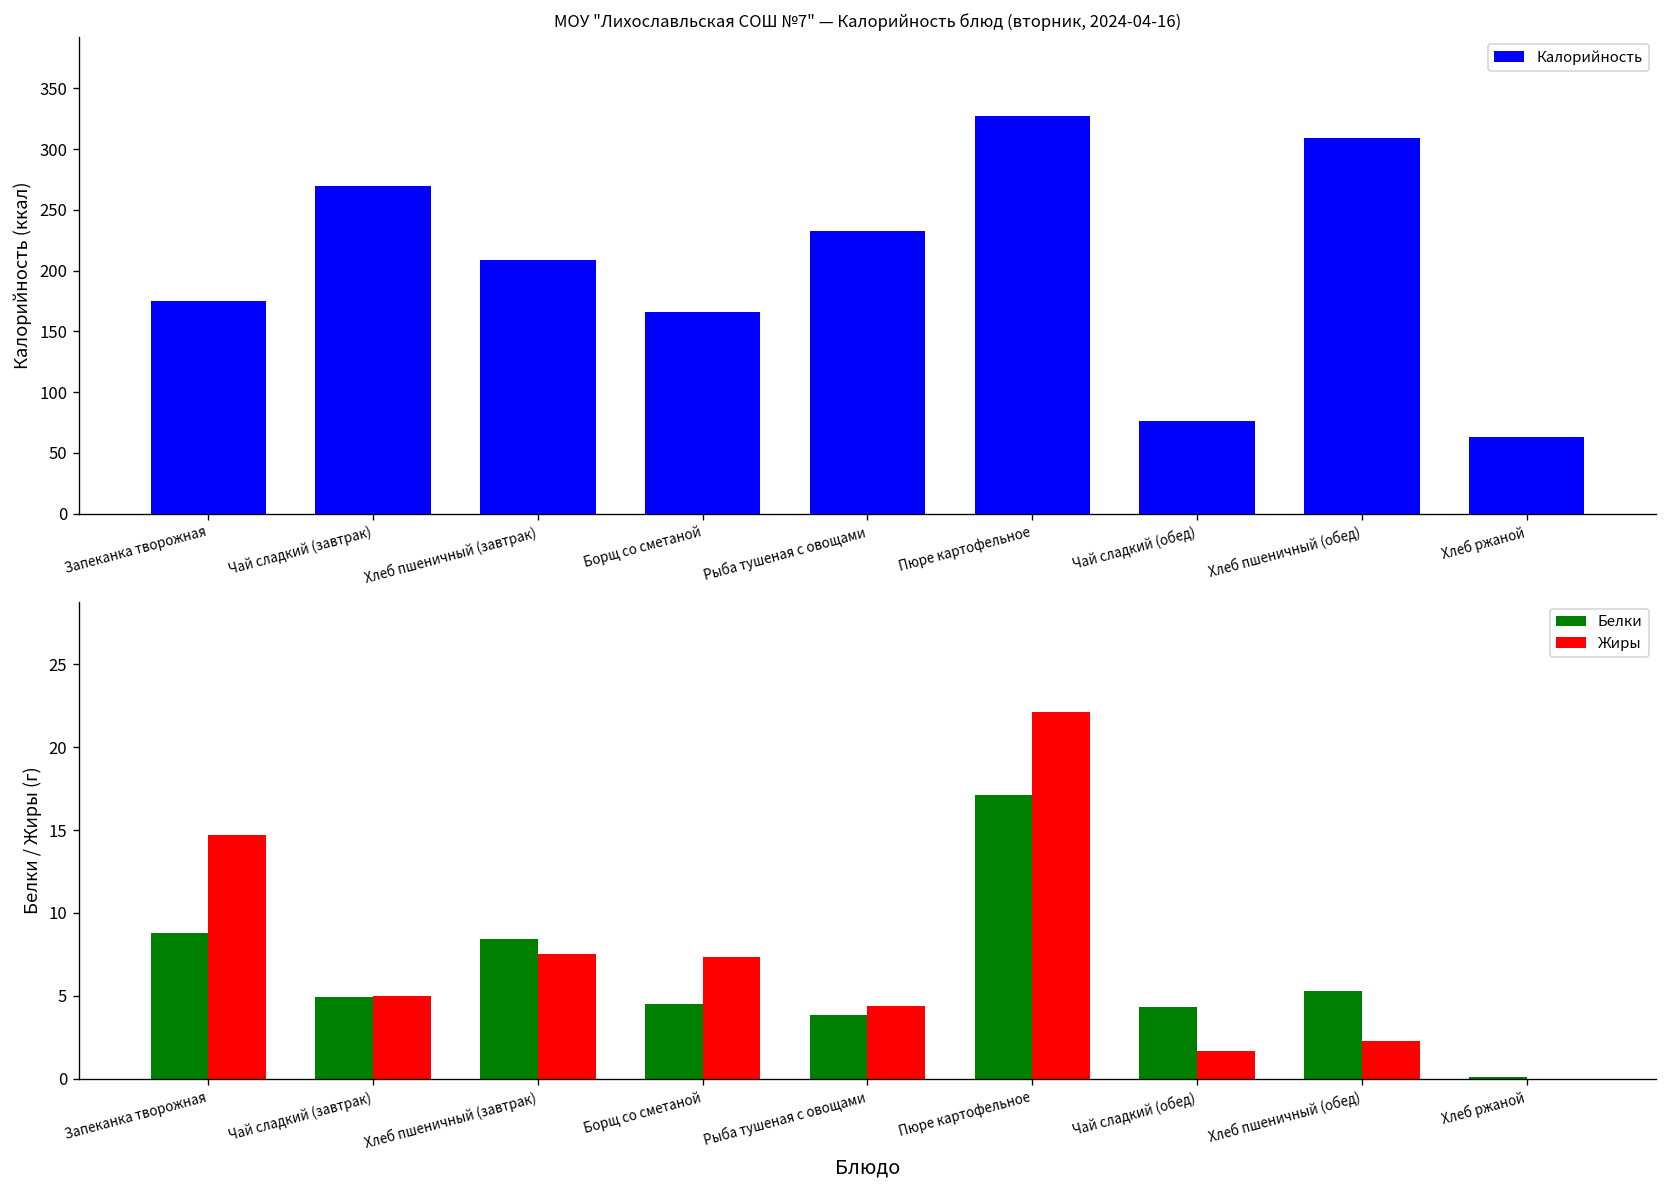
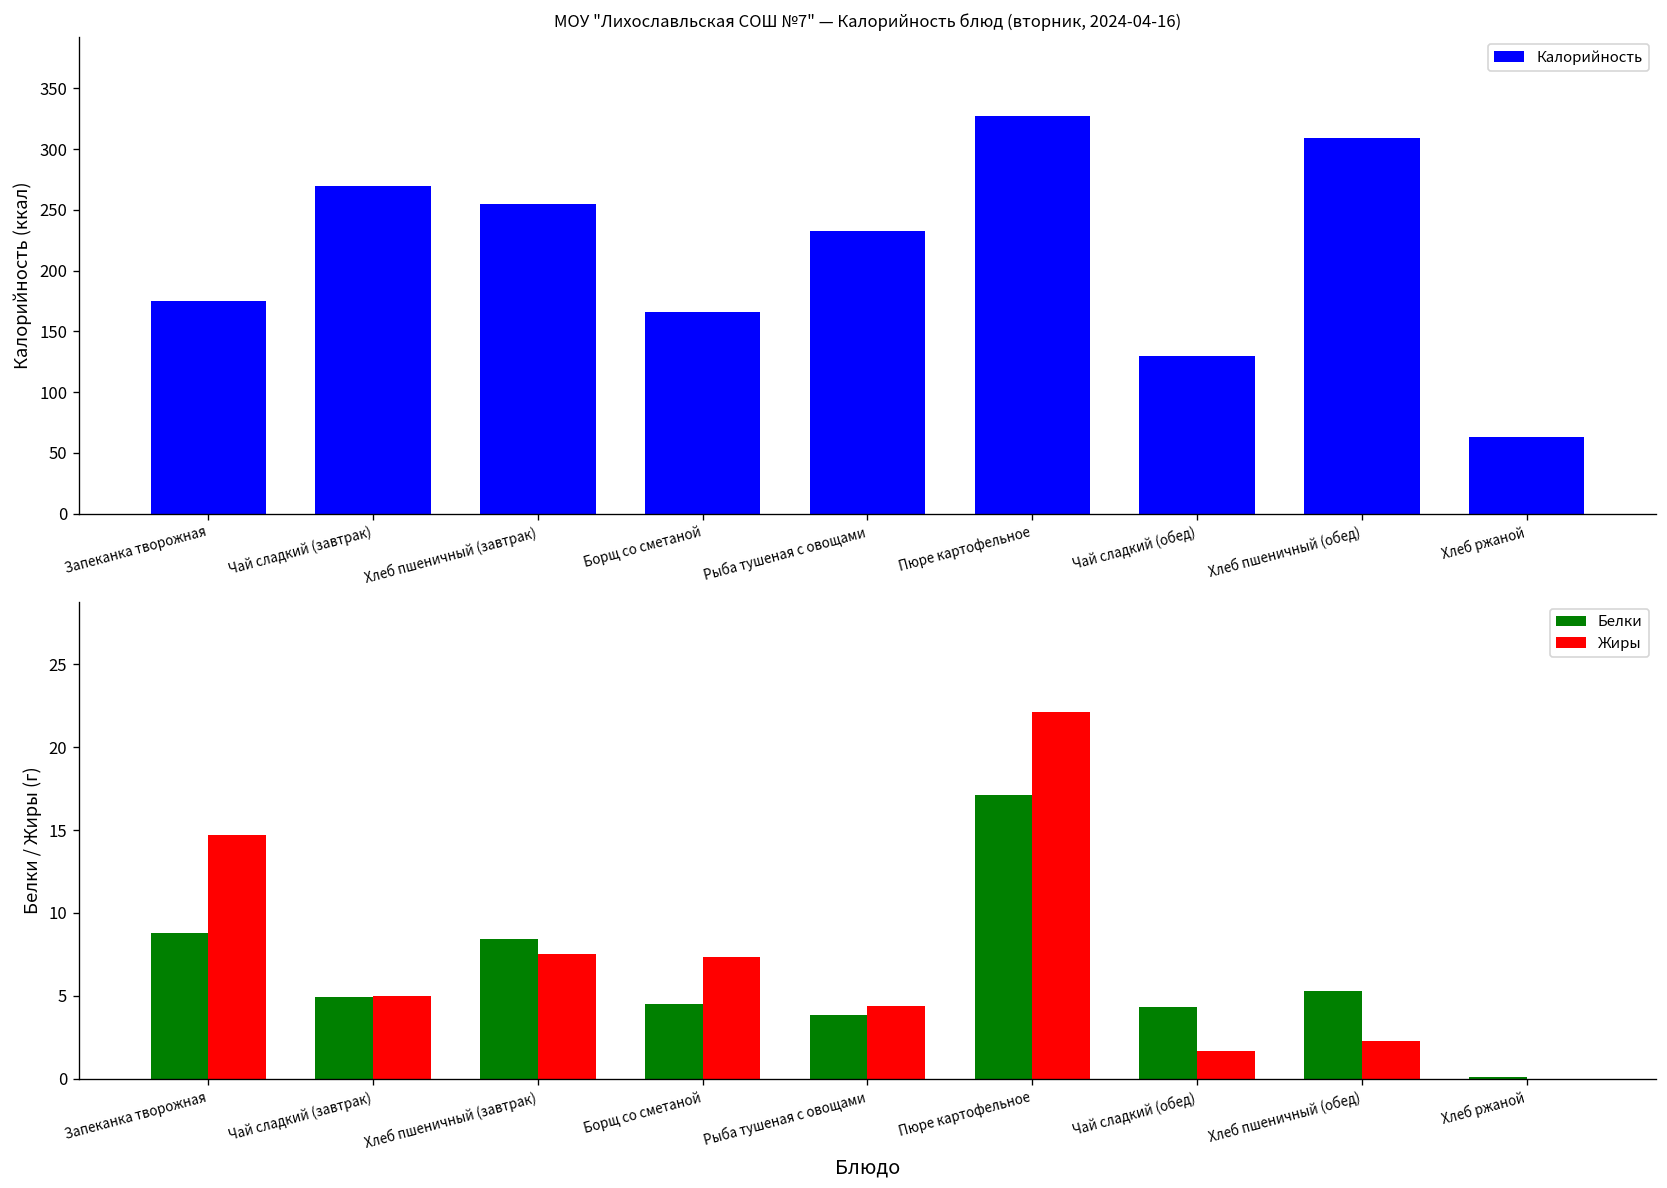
МОУ "Лихославльская СОШ №7" — Калорийность блюд (вторник, 2024-04-16), Хлеб пшеничный (завтрак): 209 -> 255
МОУ "Лихославльская СОШ №7" — Калорийность блюд (вторник, 2024-04-16), Чай сладкий (обед): 76 -> 130
